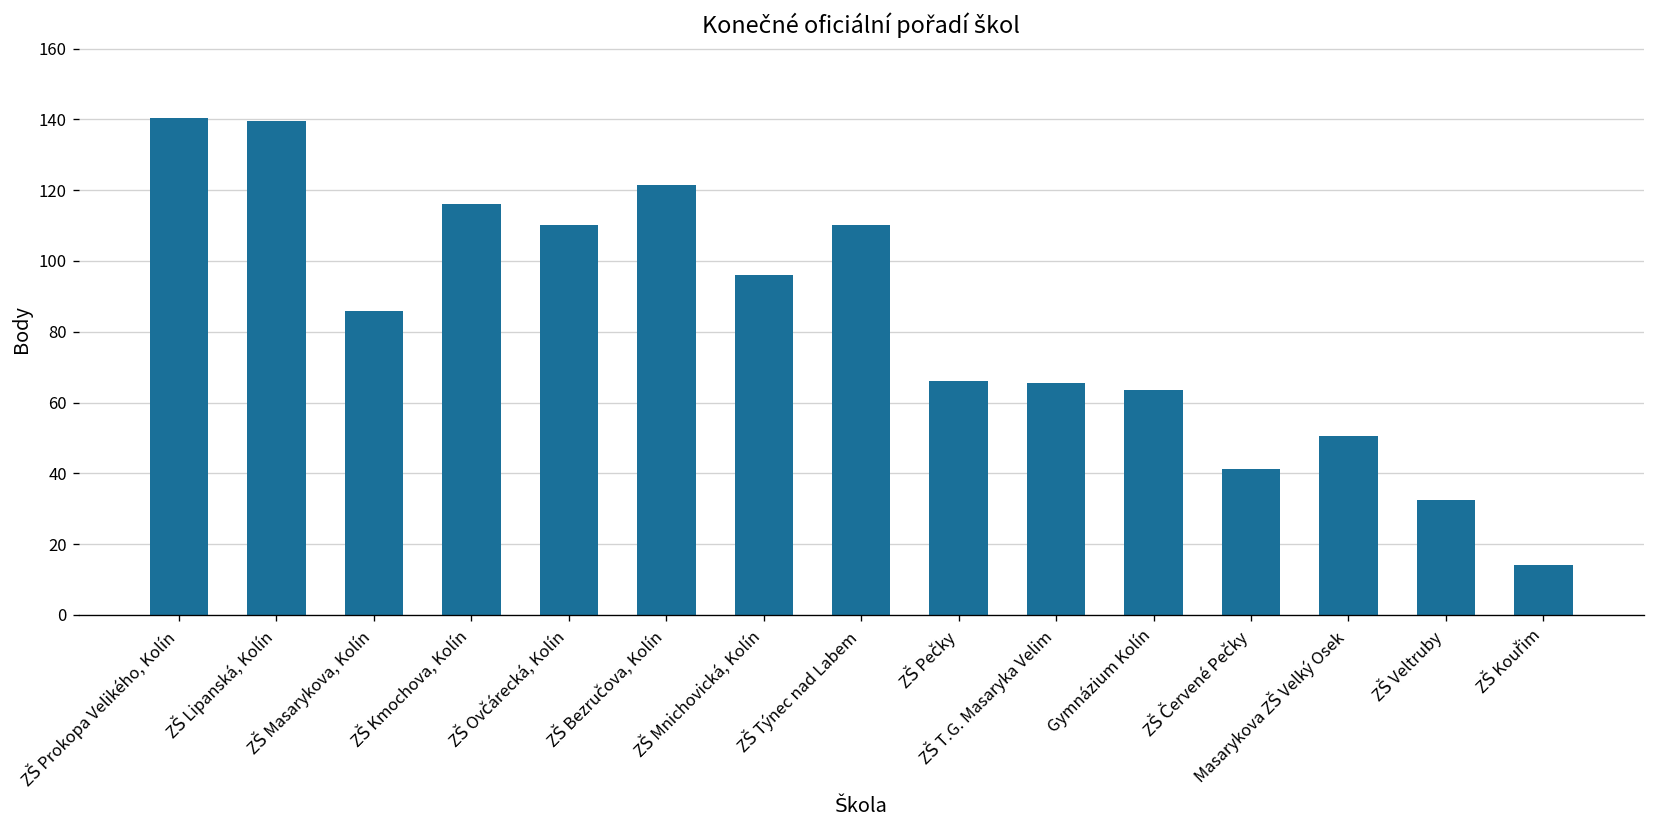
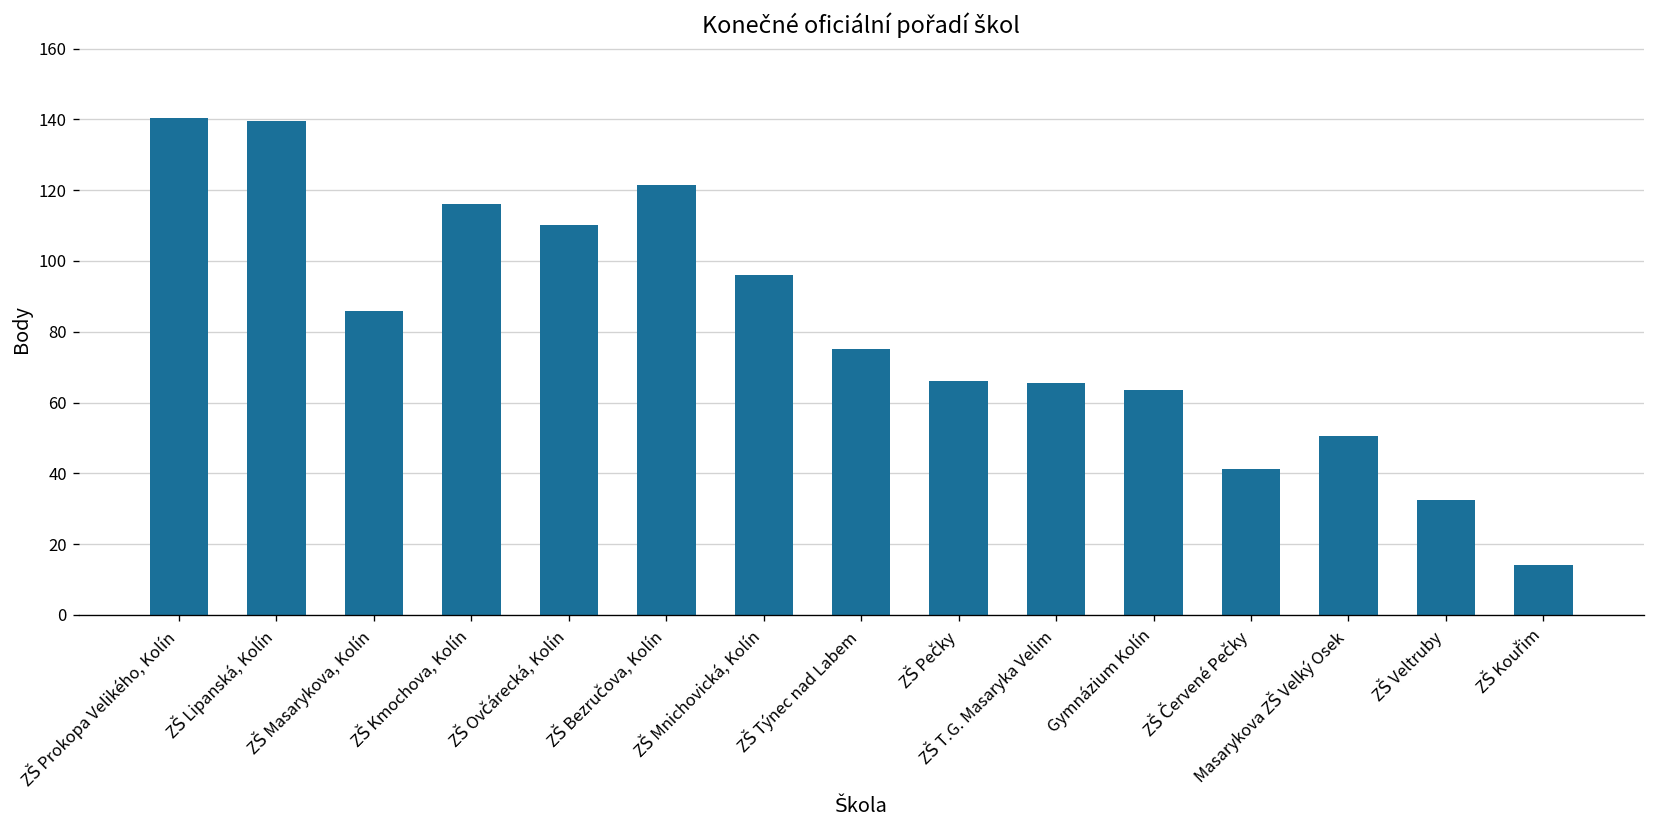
ZŠ Týnec nad Labem: 110 -> 75
